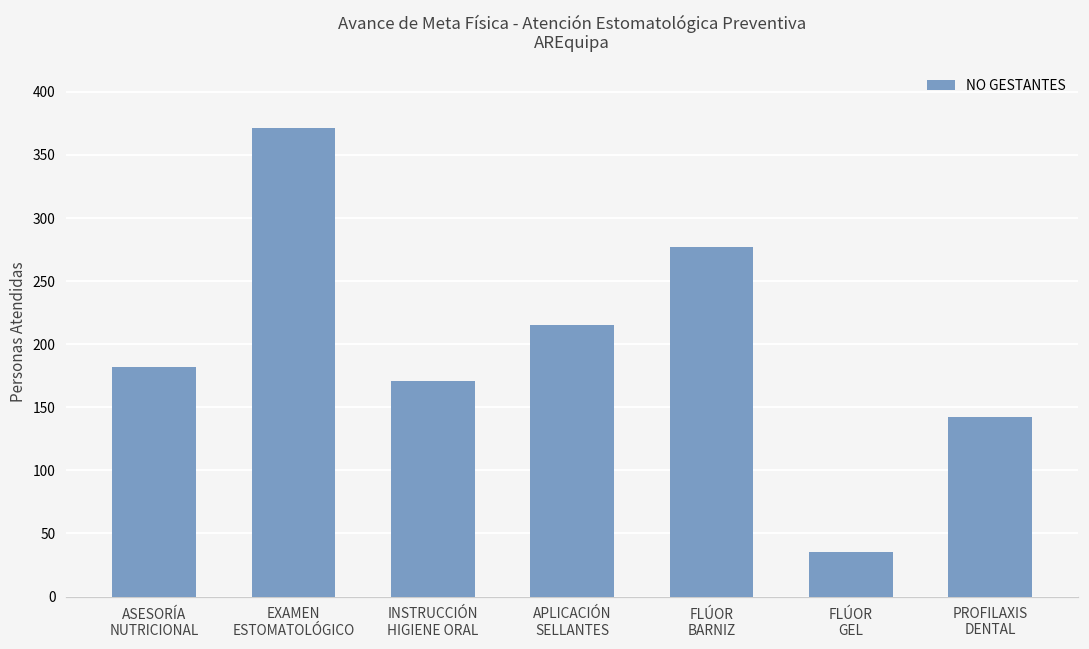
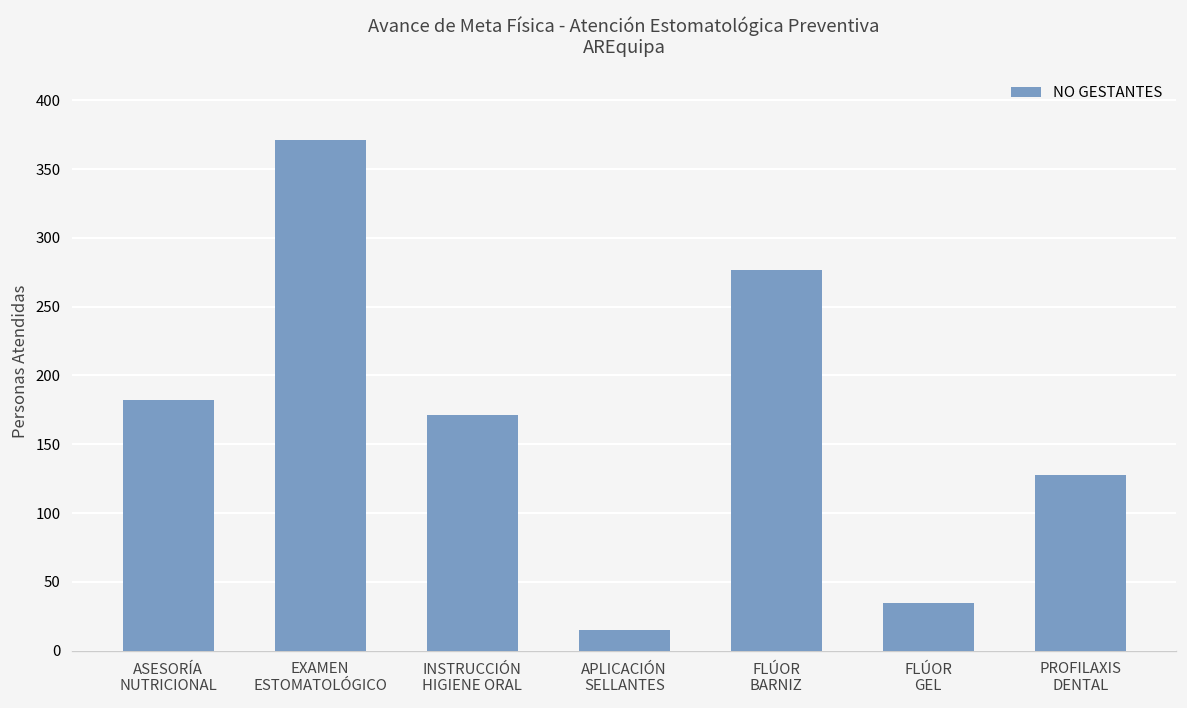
APLICACIÓN SELLANTES: 215 -> 15
PROFILAXIS DENTAL: 142 -> 128
